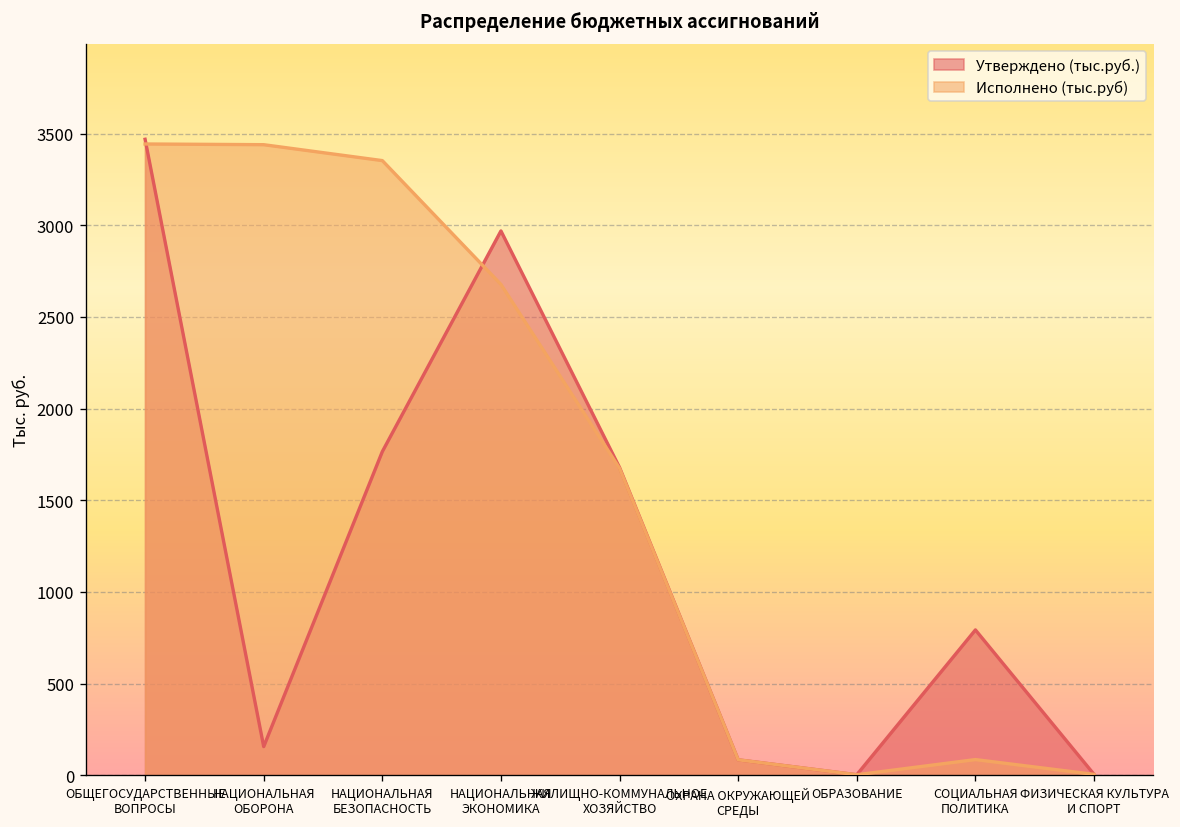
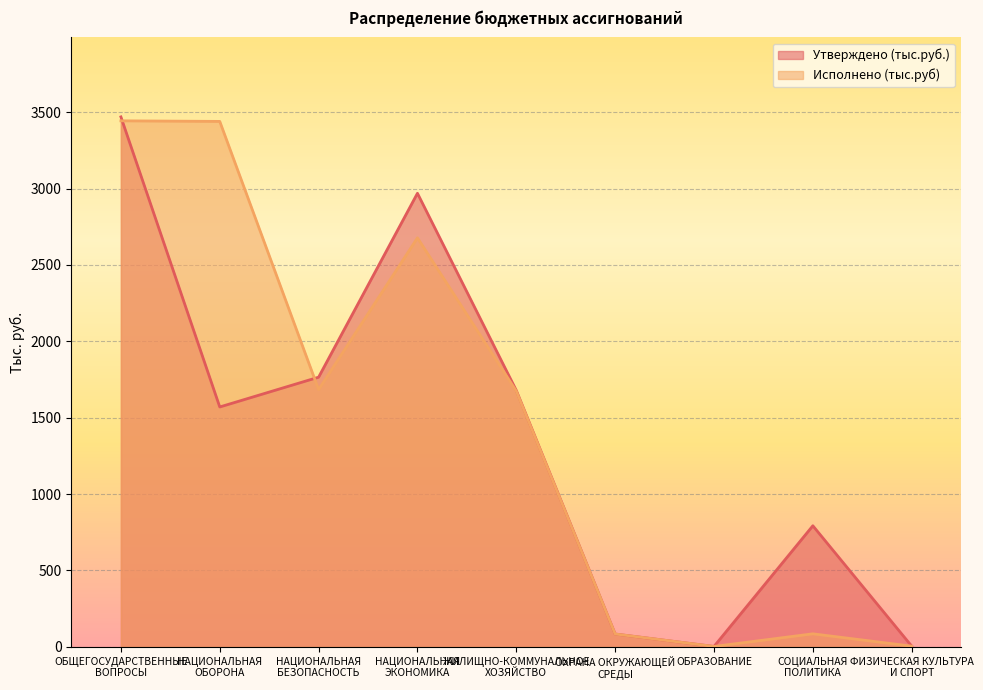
Утверждено (тыс.руб.), НАЦИОНАЛЬНАЯ ОБОРОНА: 160 -> 1570
Исполнено (тыс.руб), НАЦИОНАЛЬНАЯ БЕЗОПАСНОСТЬ: 3350 -> 1680
